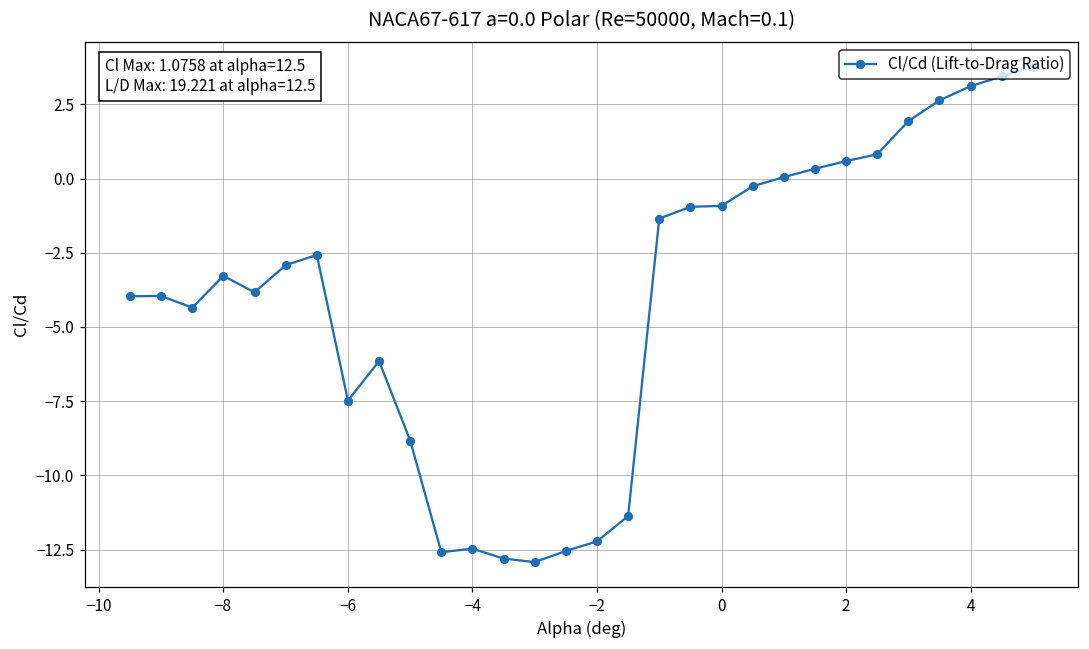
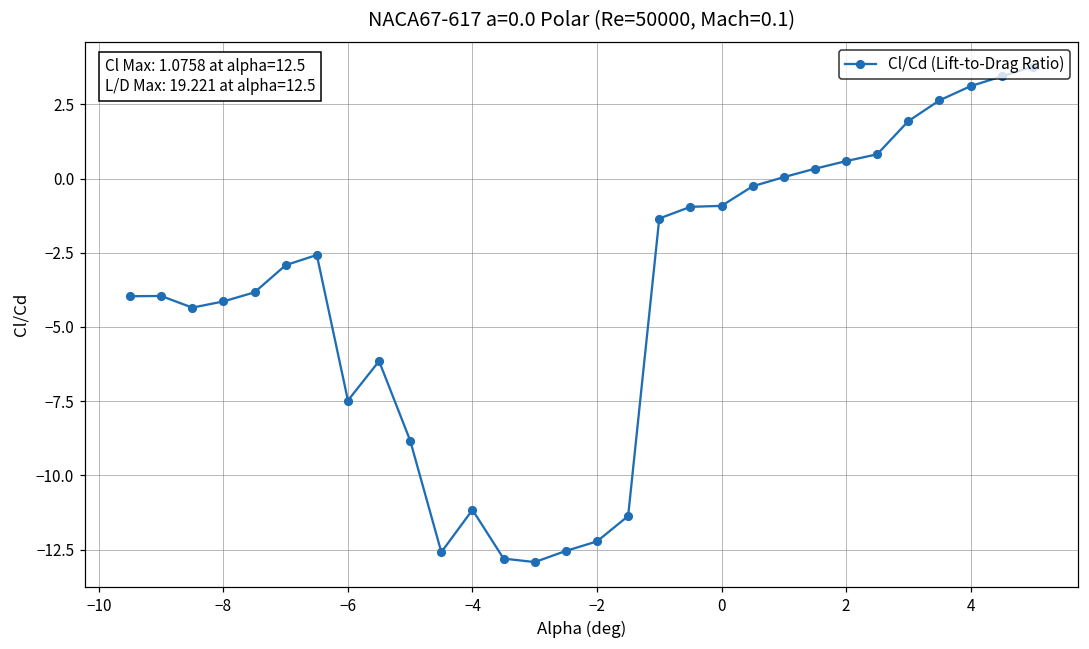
−8: -3.3 -> -4.1
−4: -12.5 -> -11.2
